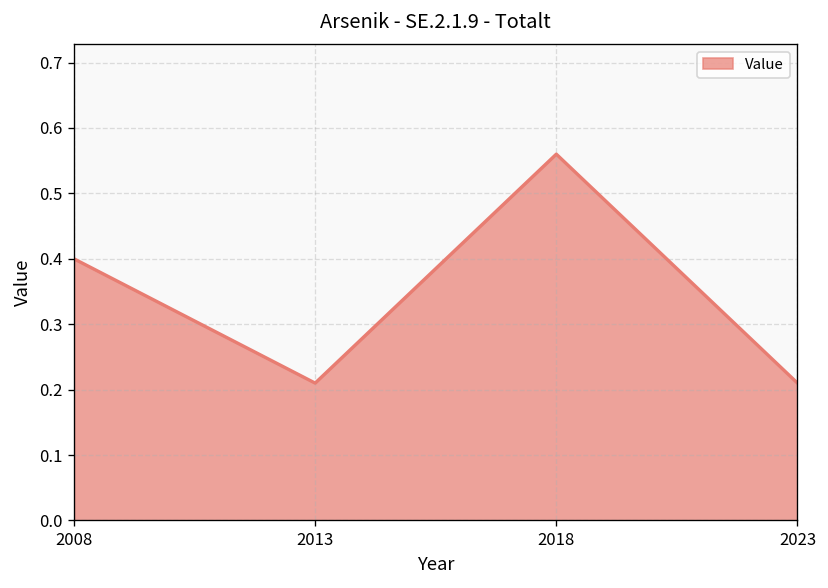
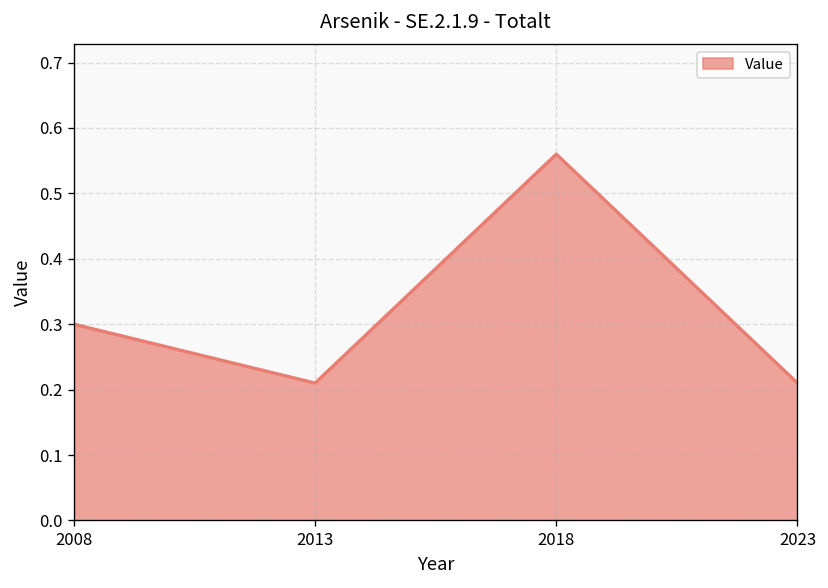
2008: 0.4 -> 0.3
